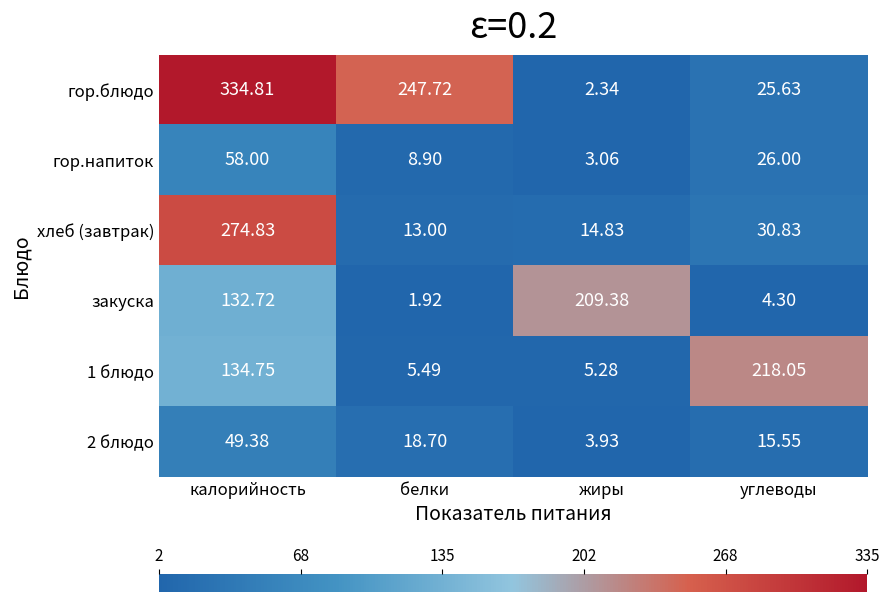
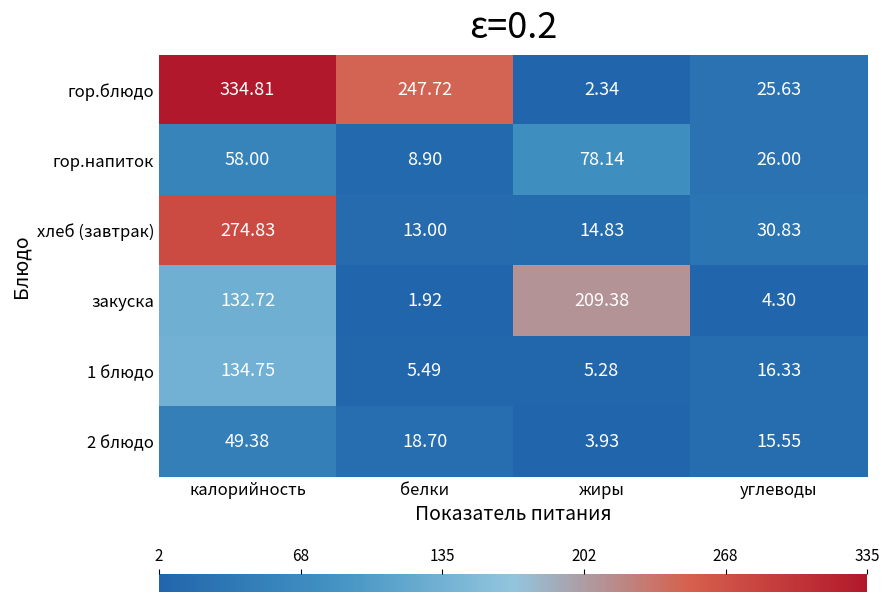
гор.напиток, жиры: 3.06 -> 78.14
1 блюдо, углеводы: 218.05 -> 16.33
